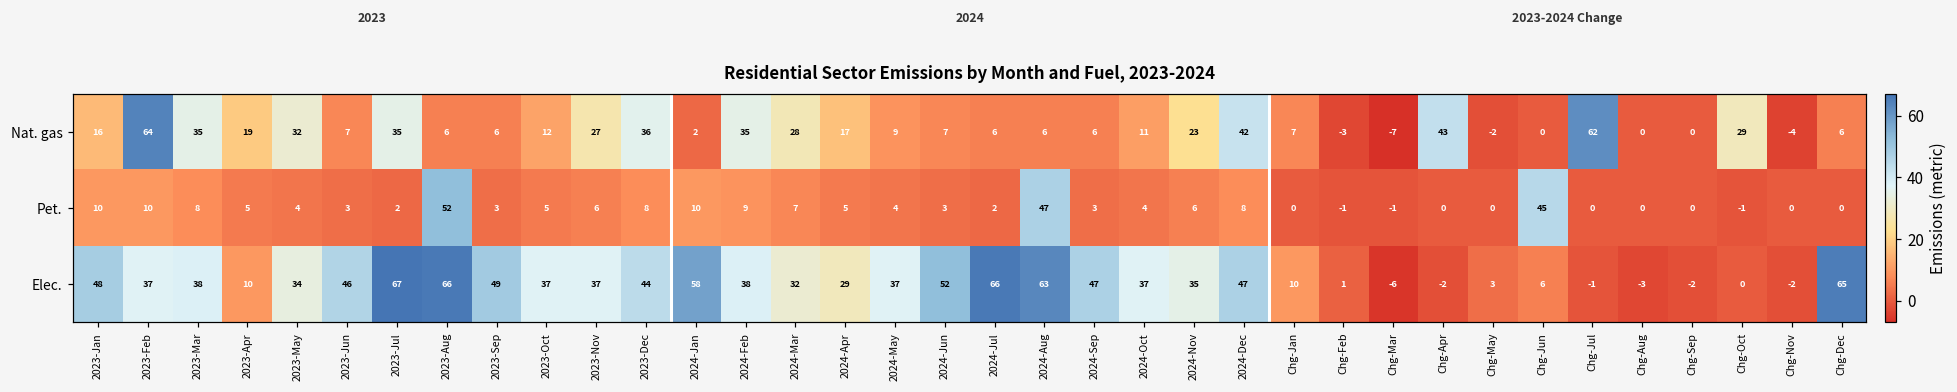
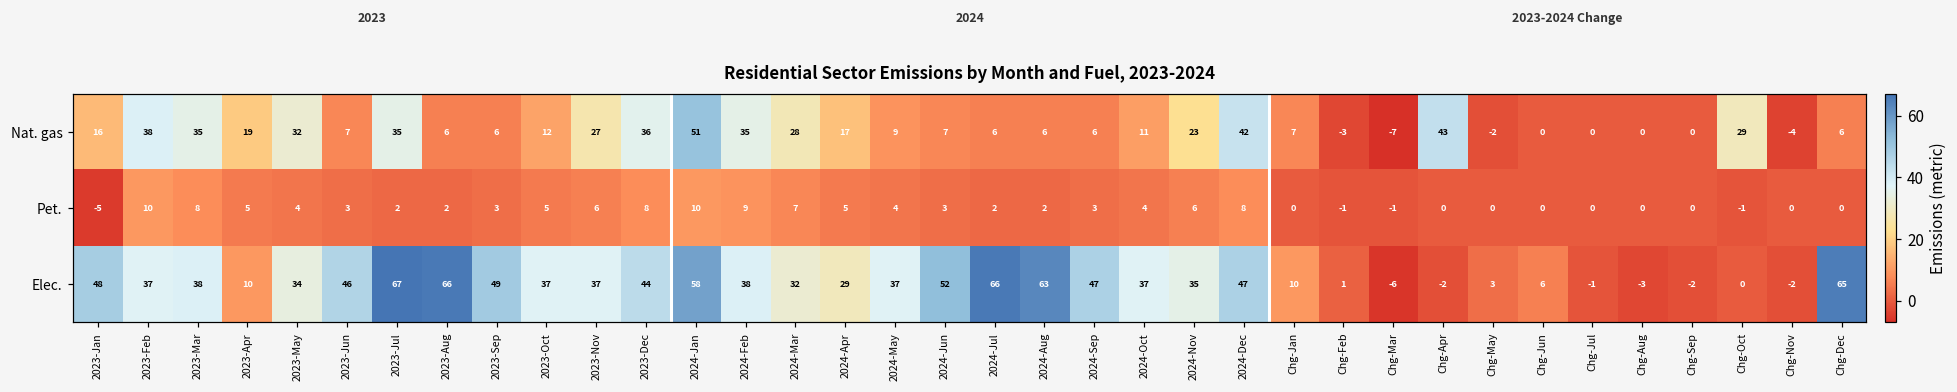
Nat. gas, 2023-Feb: 64 -> 38
Nat. gas, 2024-Jan: 2 -> 51
Nat. gas, Chg-Jul: 62 -> 0
Pet., 2023-Jan: 10 -> -5
Pet., 2023-Aug: 52 -> 2
Pet., 2024-Aug: 47 -> 2
Pet., Chg-Jun: 45 -> 0
